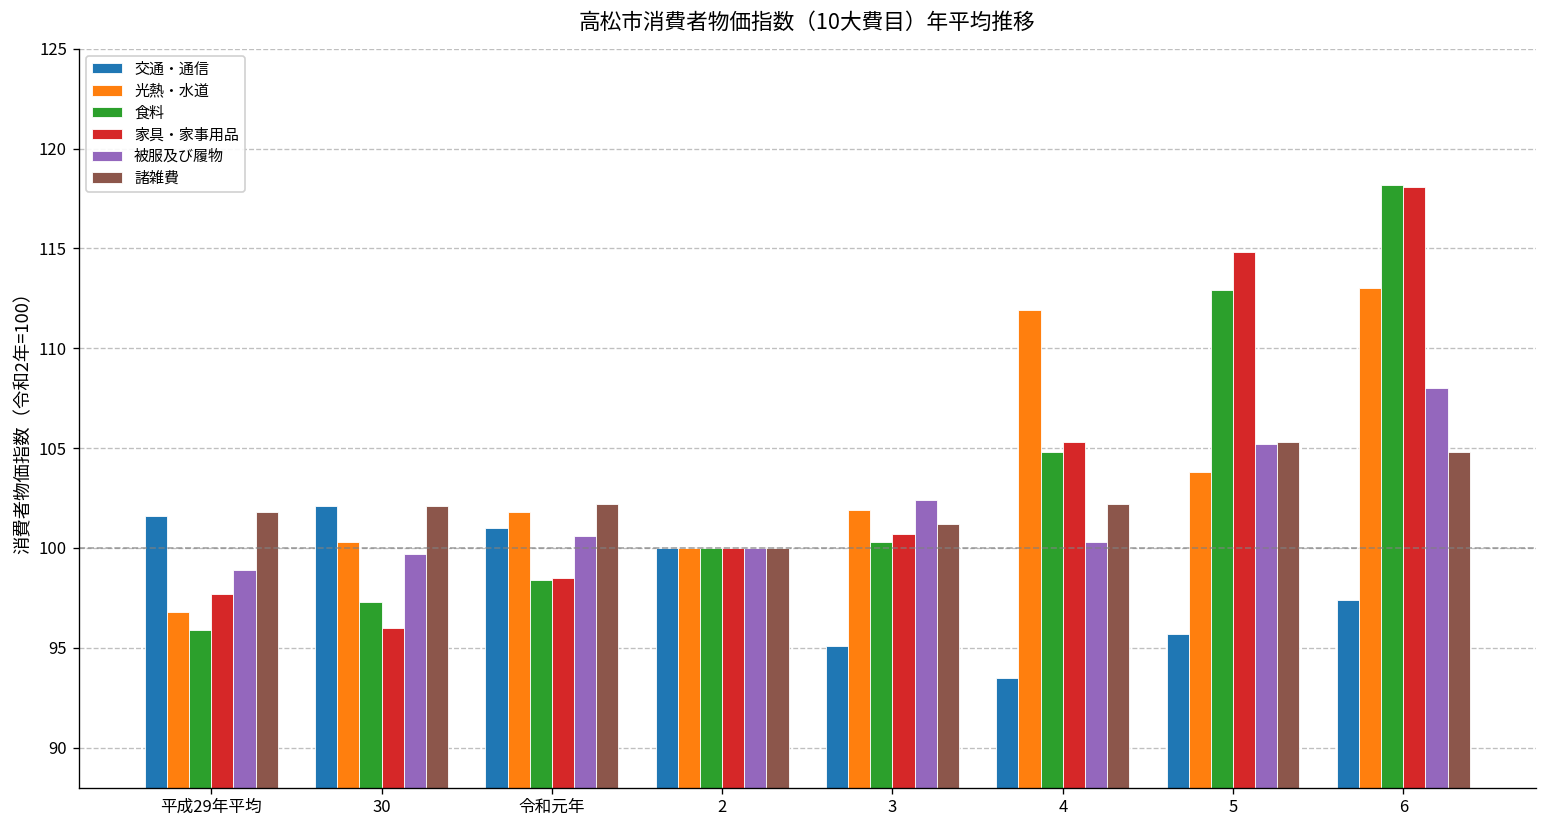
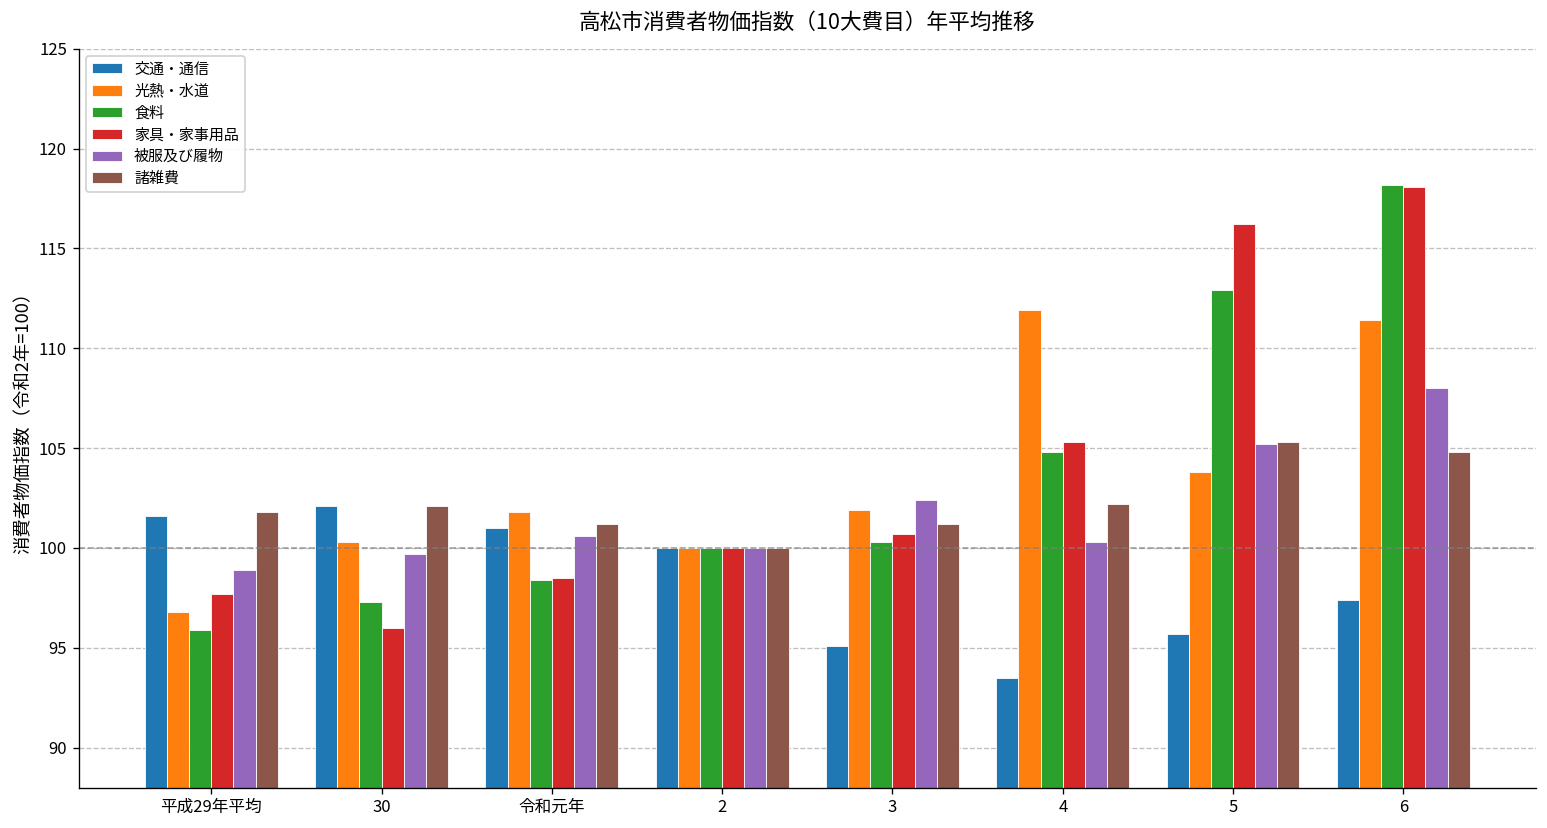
諸雑費, 令和元年: 102.2 -> 101.2
家具・家事用品, 5: 114.8 -> 116.2
光熱・水道, 6: 113.0 -> 111.4
